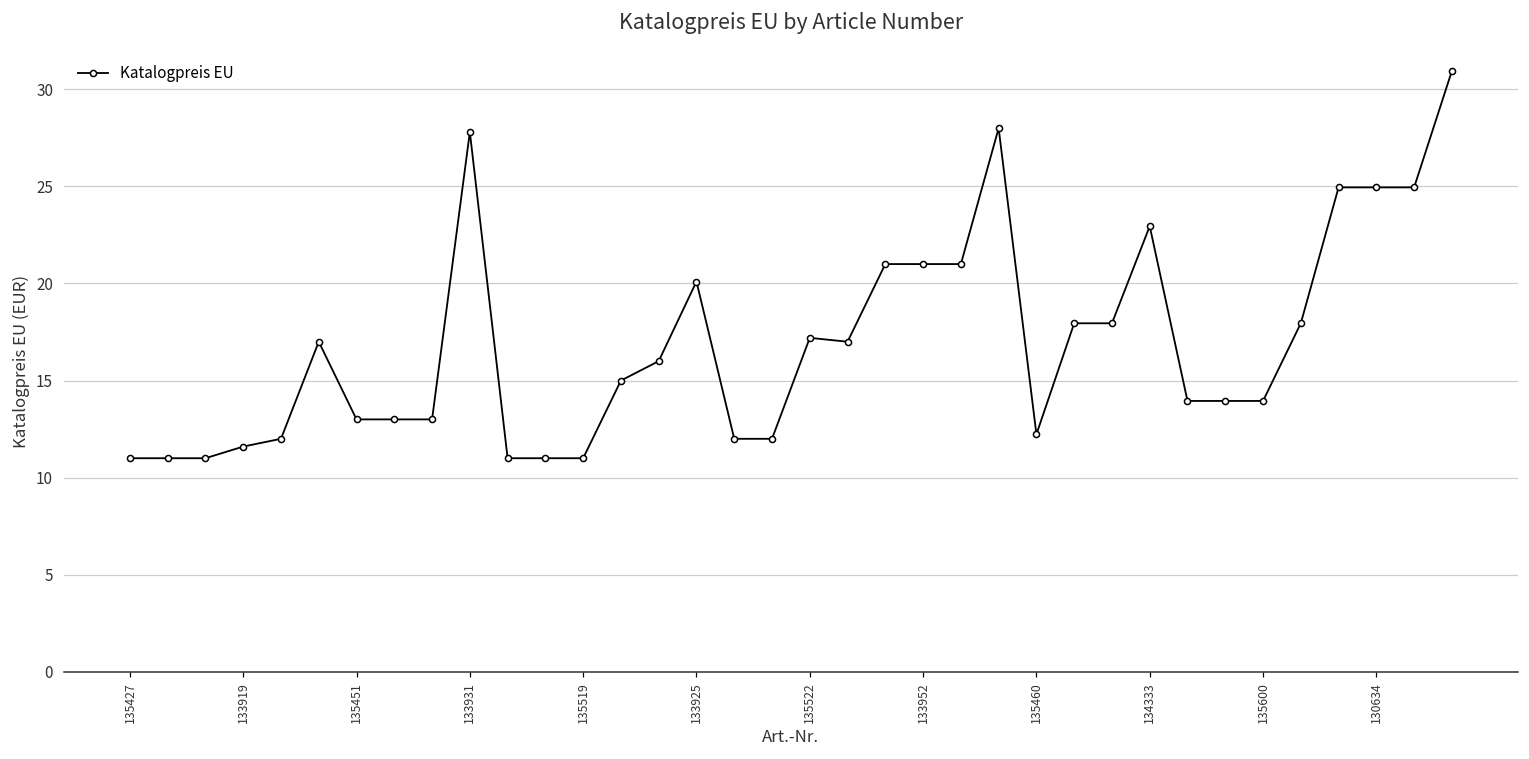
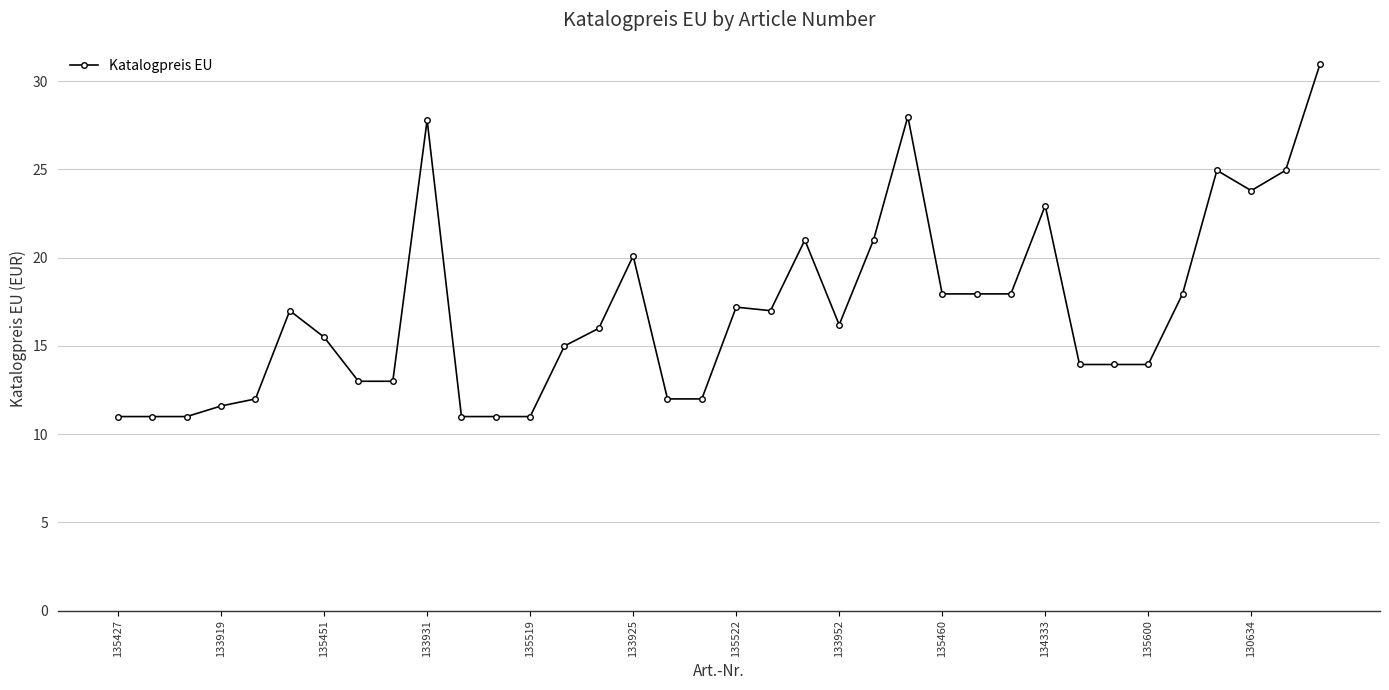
135451: 13.0 -> 15.5
133952: 21.0 -> 16.2
135460: 12.2 -> 18.0
130634: 25.0 -> 23.8
